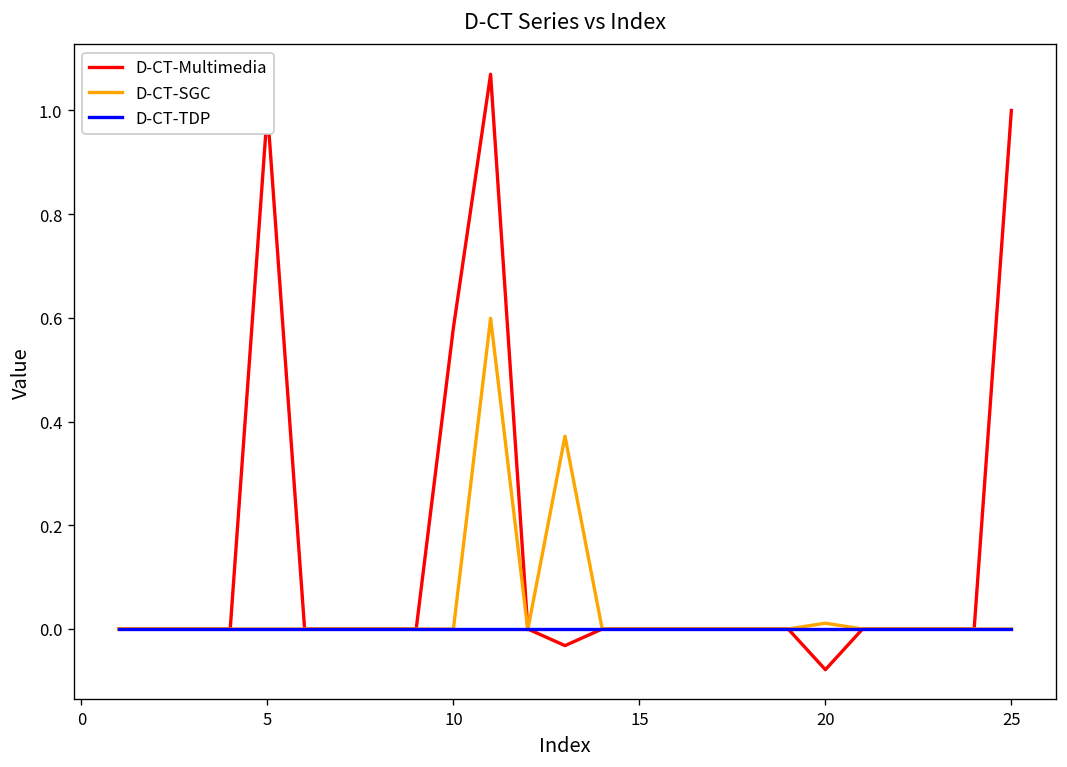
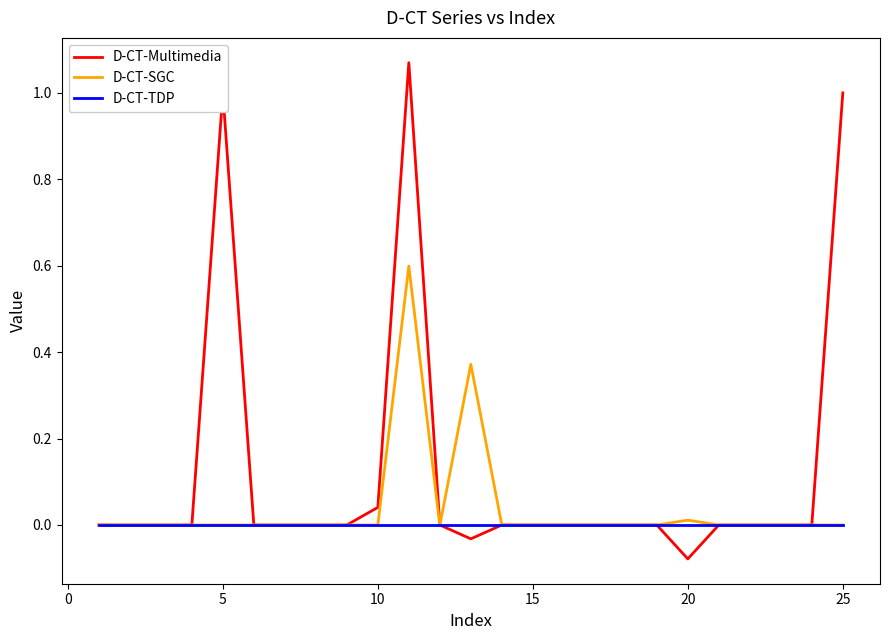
D-CT-Multimedia, 10: 0.58 -> 0.04
